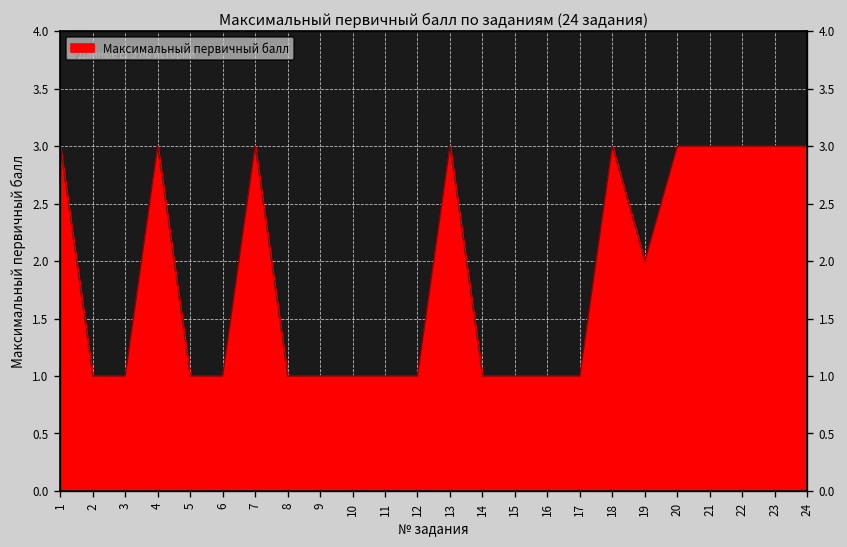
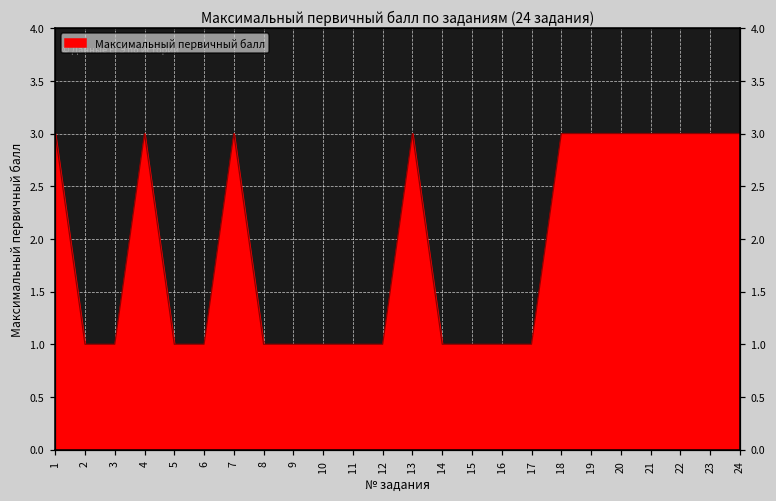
19: 2 -> 3
